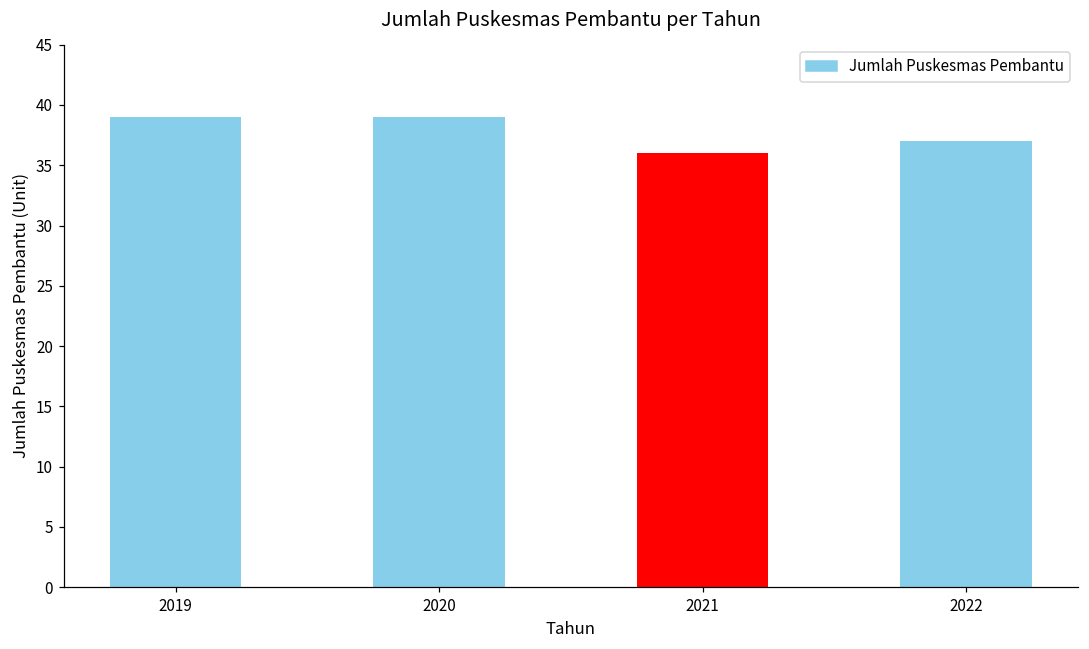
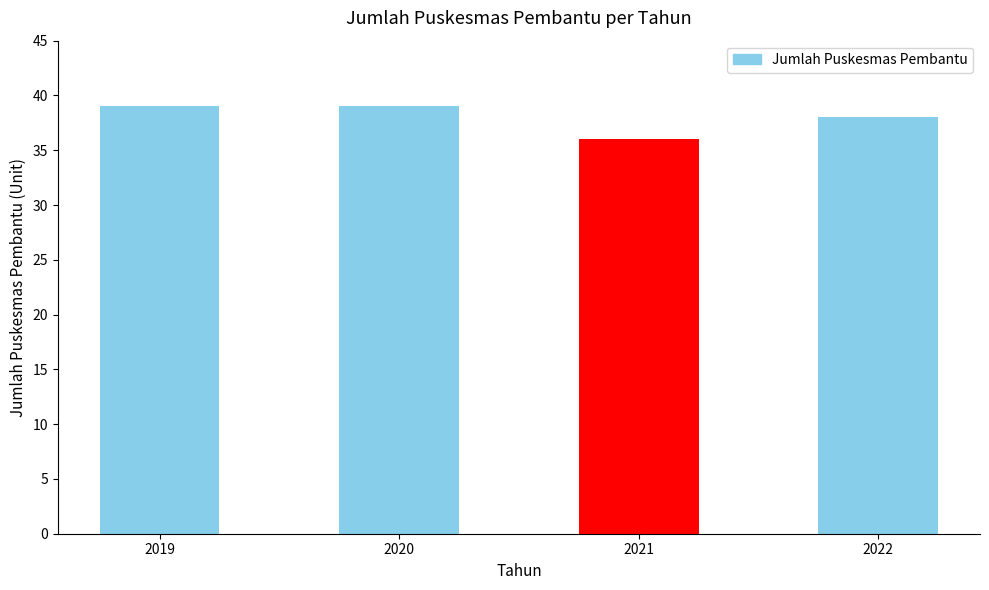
2022: 37 -> 38
